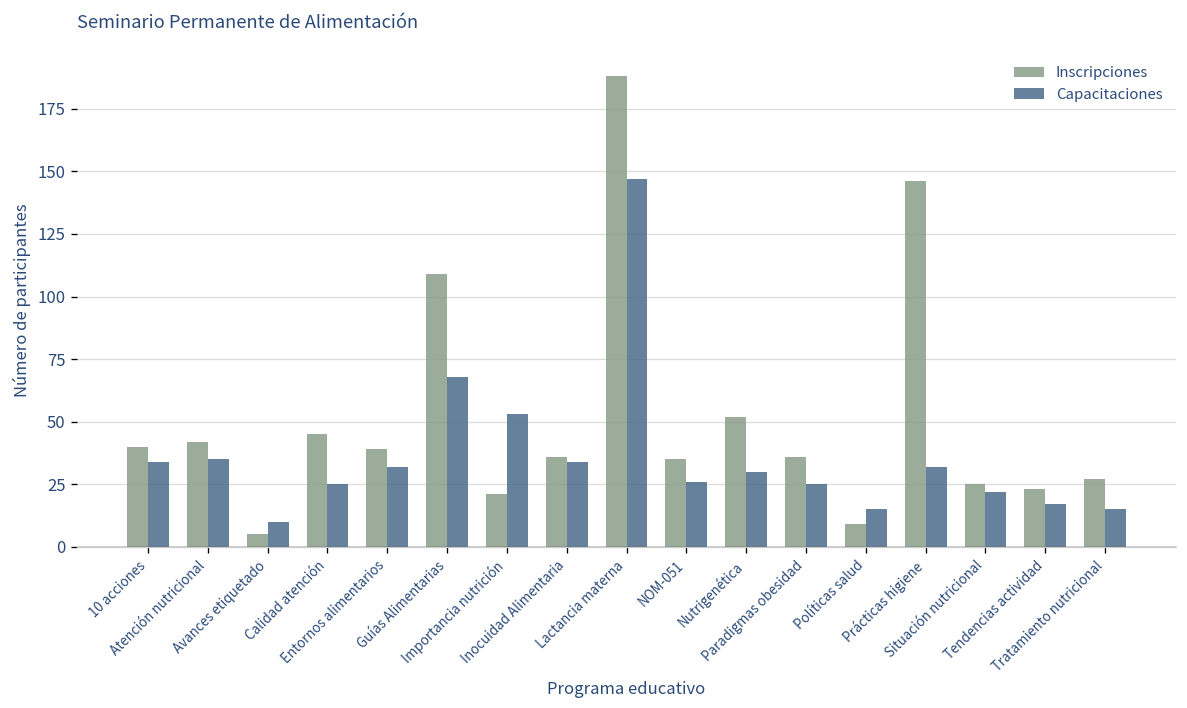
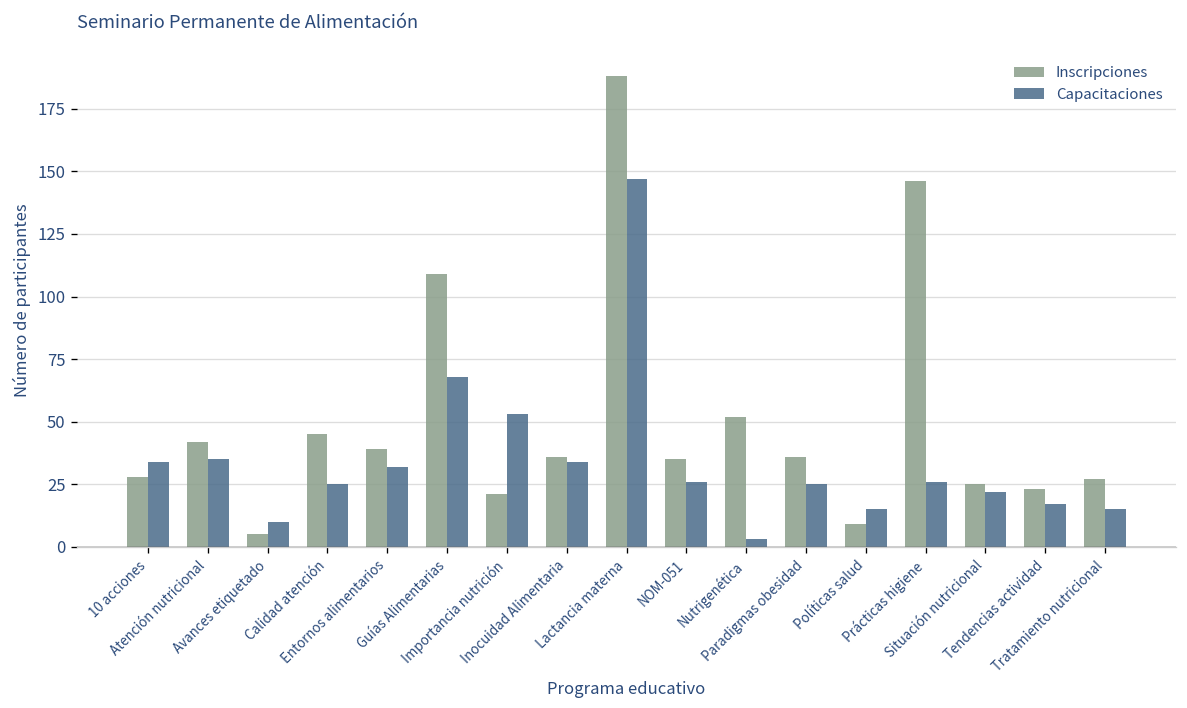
Inscripciones, 10 acciones: 40 -> 28
Capacitaciones, Nutrigenética: 30 -> 3
Capacitaciones, Prácticas higiene: 32 -> 26
